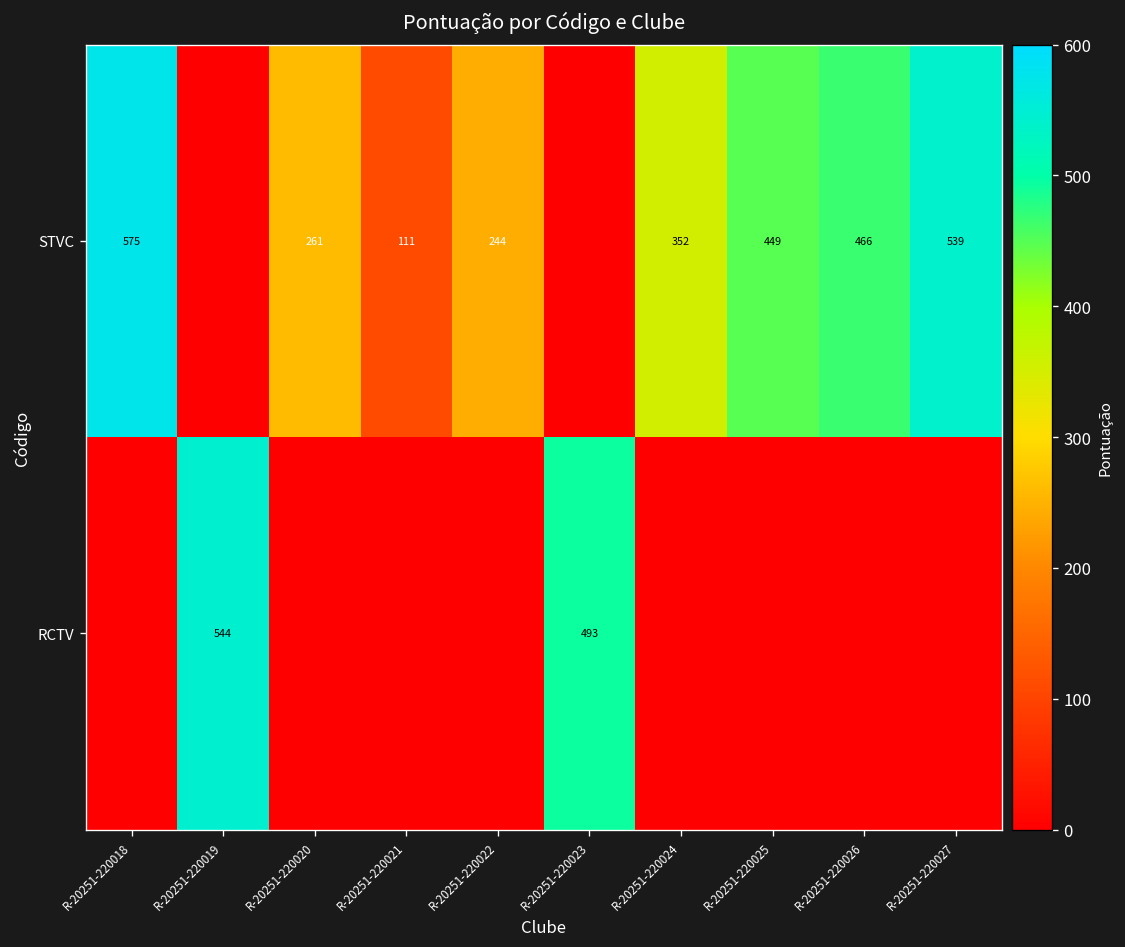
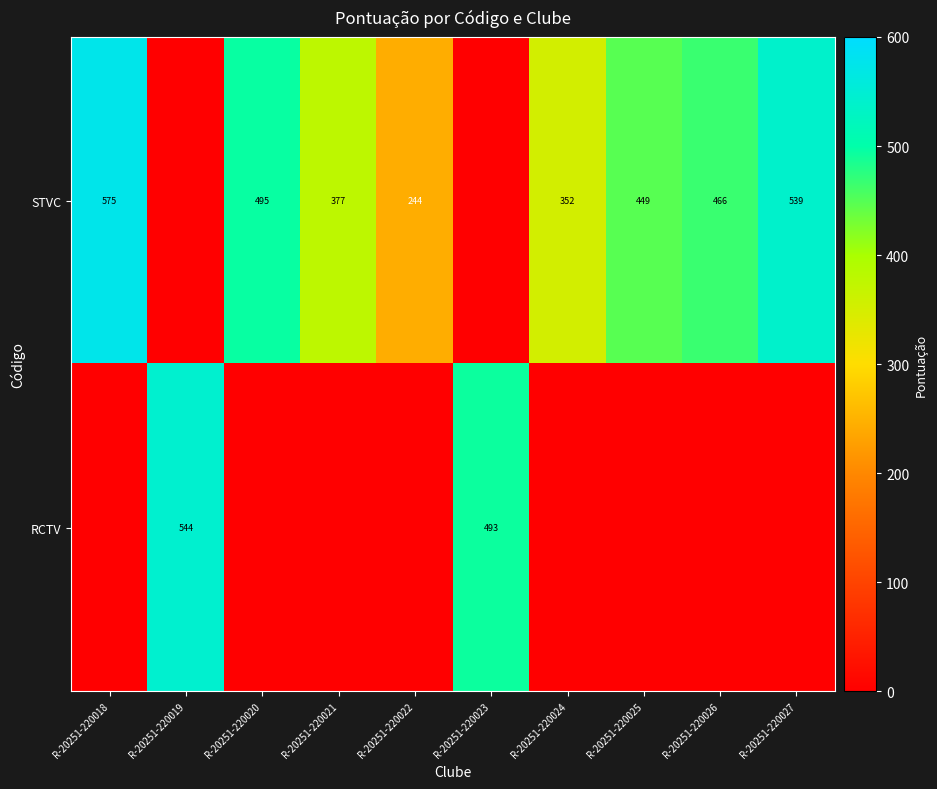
STVC, R-20251-220020: 261 -> 495
STVC, R-20251-220021: 111 -> 377
